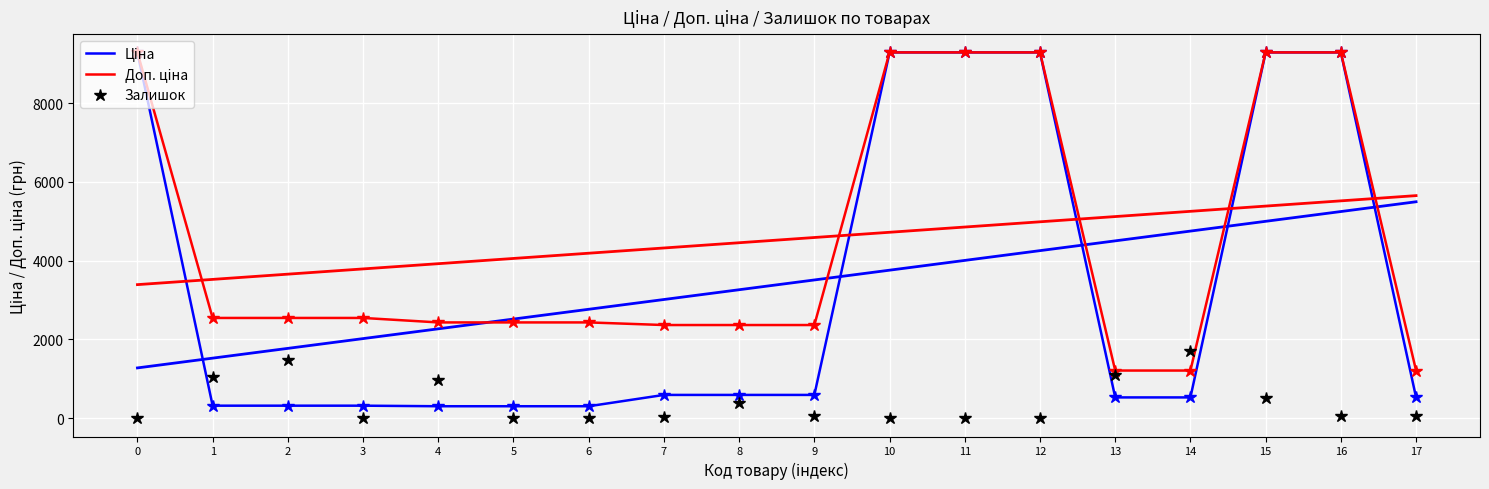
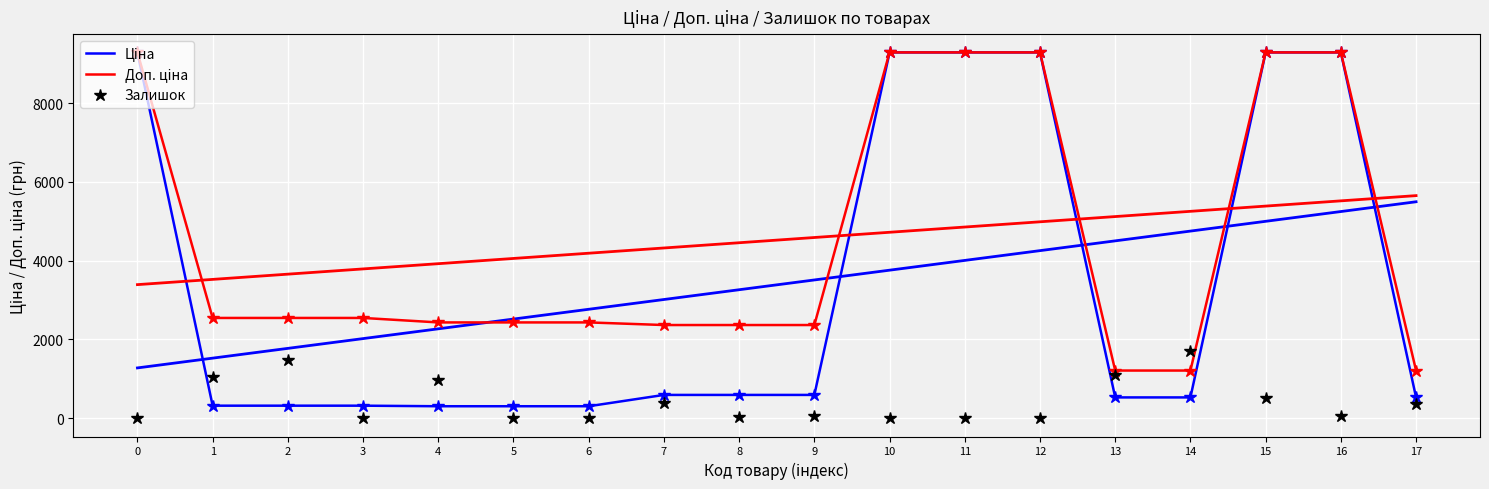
Залишок, 7: 0 -> 400
Залишок, 8: 400 -> 0
Залишок, 17: 100 -> 400
